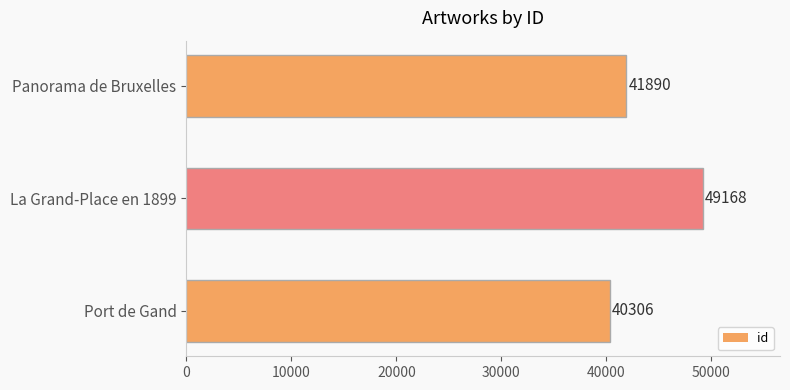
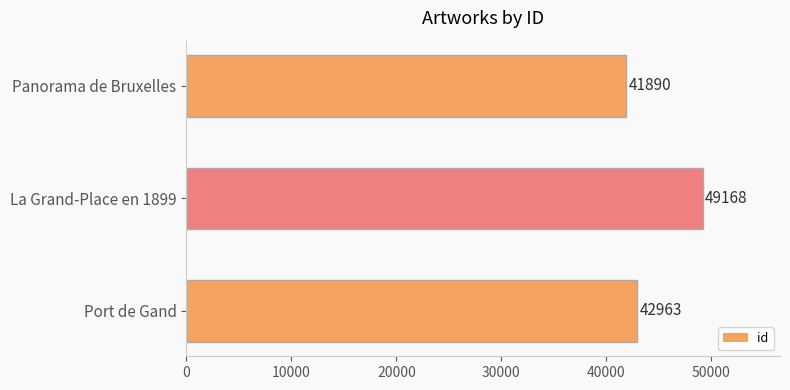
Port de Gand: 40306 -> 42963
